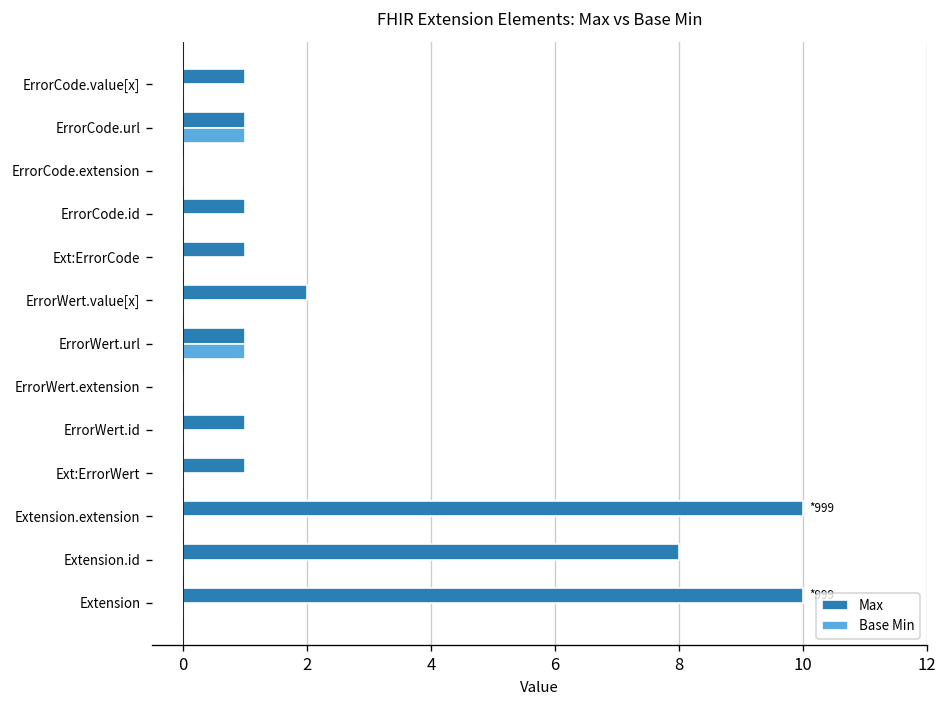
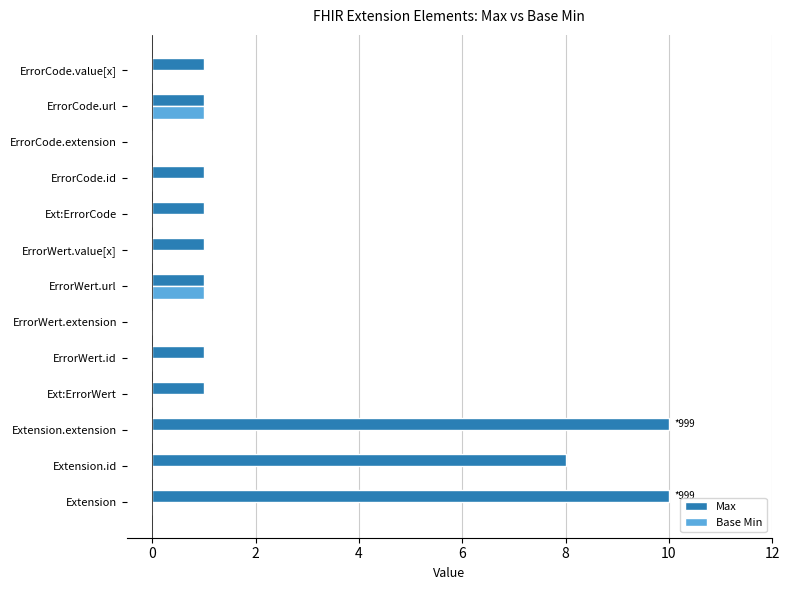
Max, ErrorWert.value[x]: 2 -> 1
